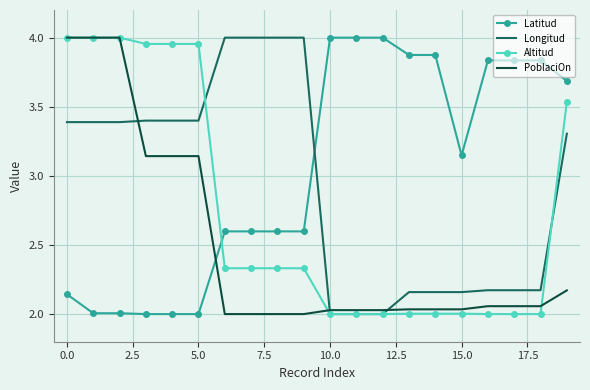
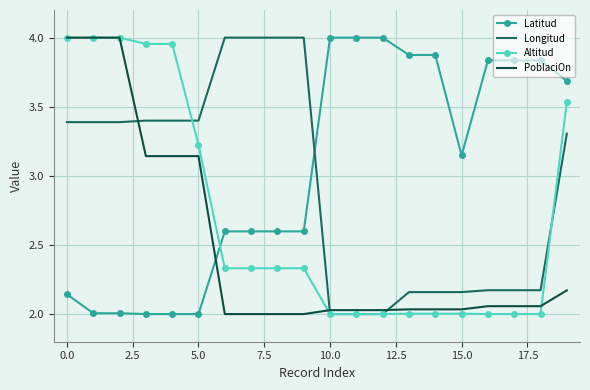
Altitud, 5.0: 3.95 -> 3.22
